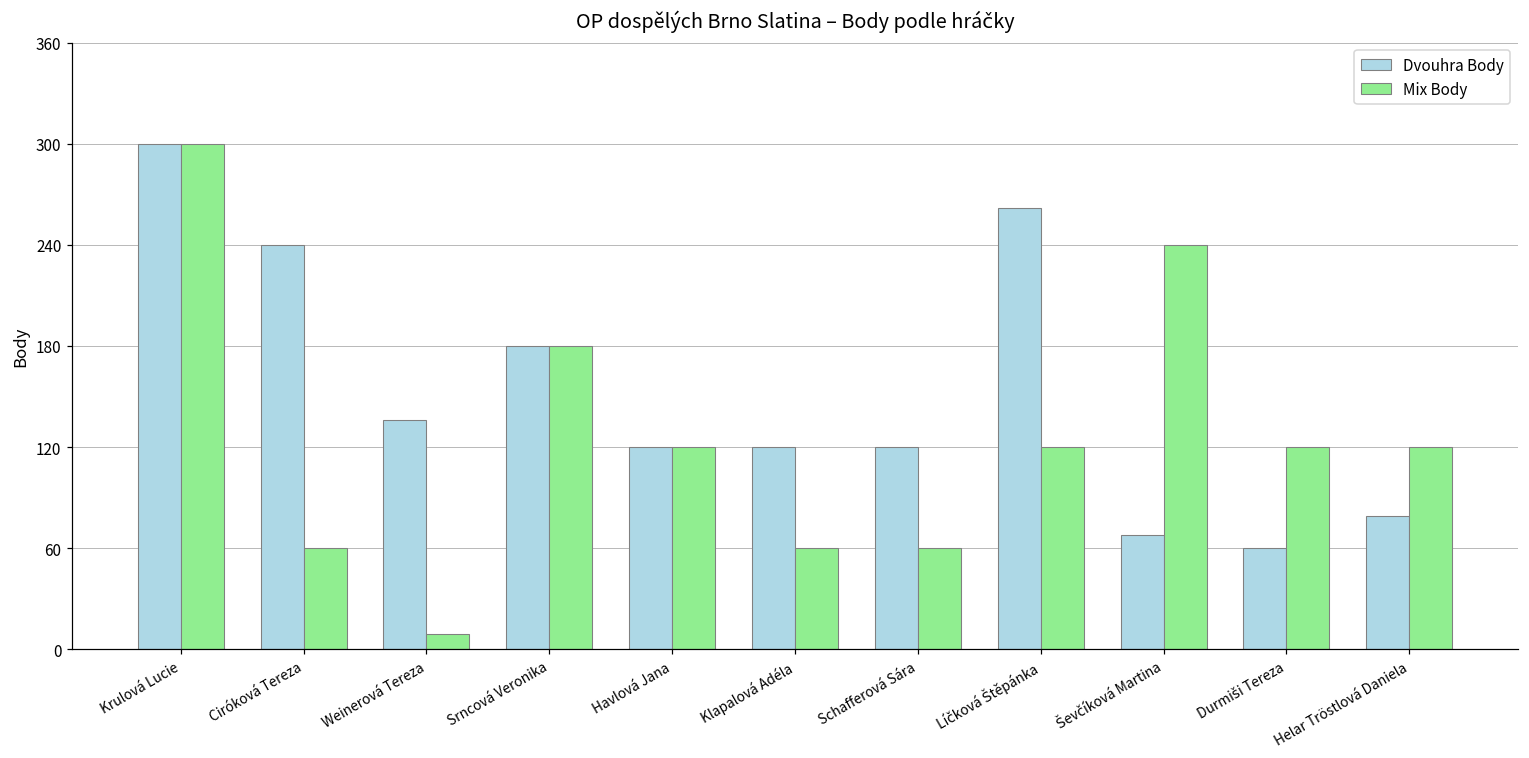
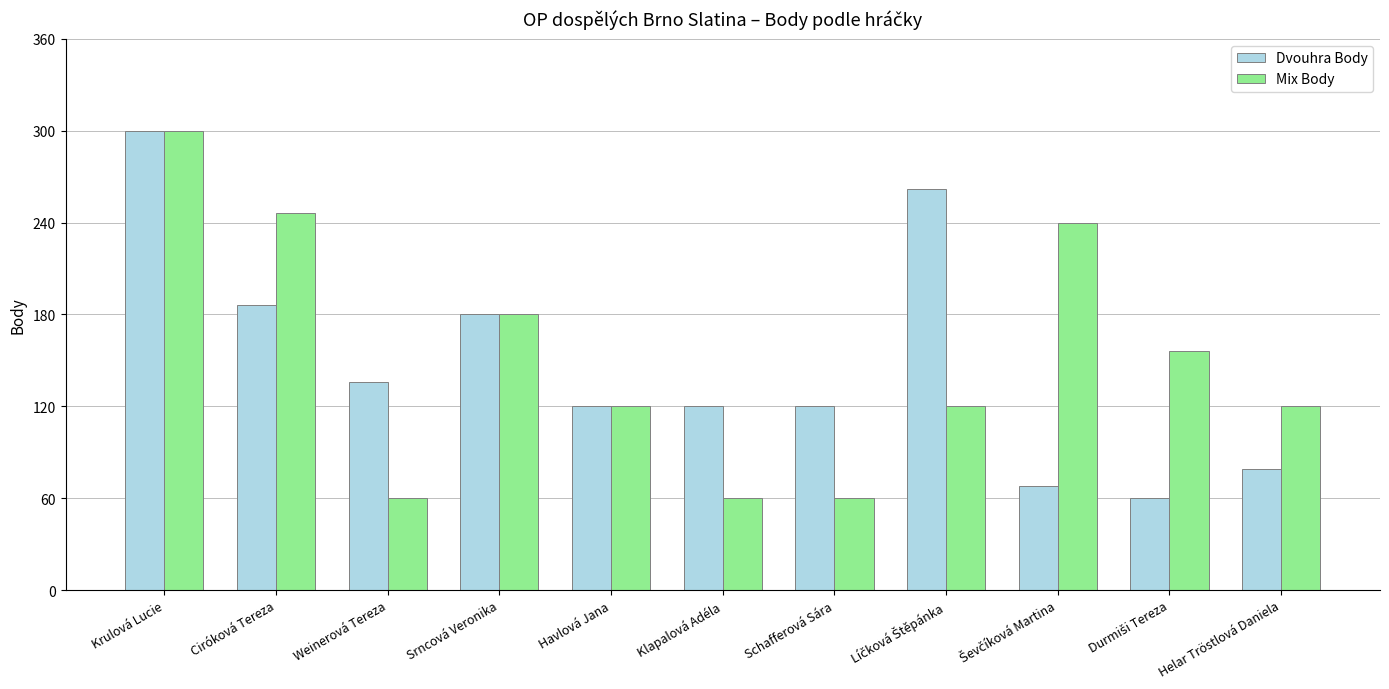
Dvouhra Body, Ciróková Tereza: 240 -> 186
Mix Body, Ciróková Tereza: 60 -> 246
Mix Body, Weinerová Tereza: 9 -> 60
Mix Body, Durmiši Tereza: 120 -> 156
